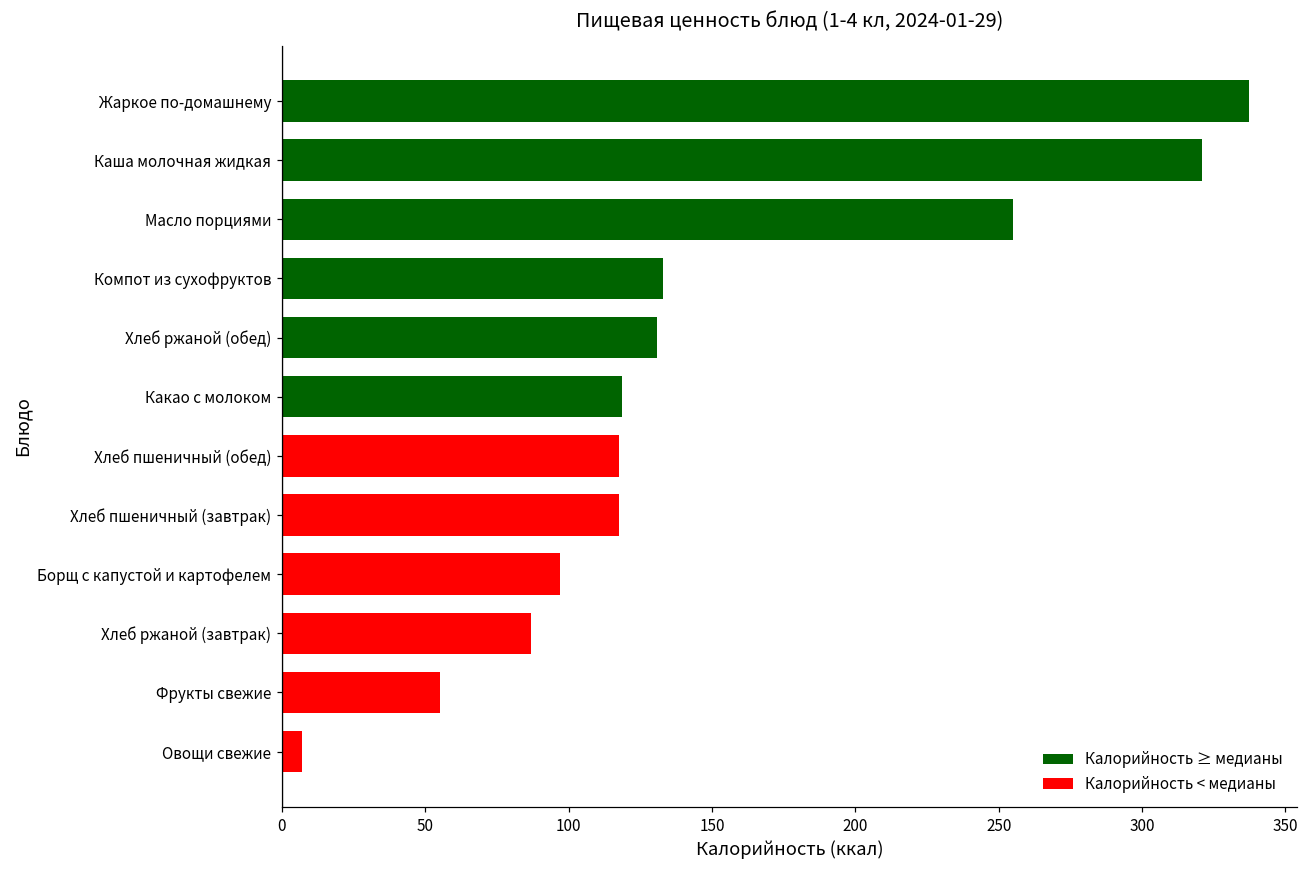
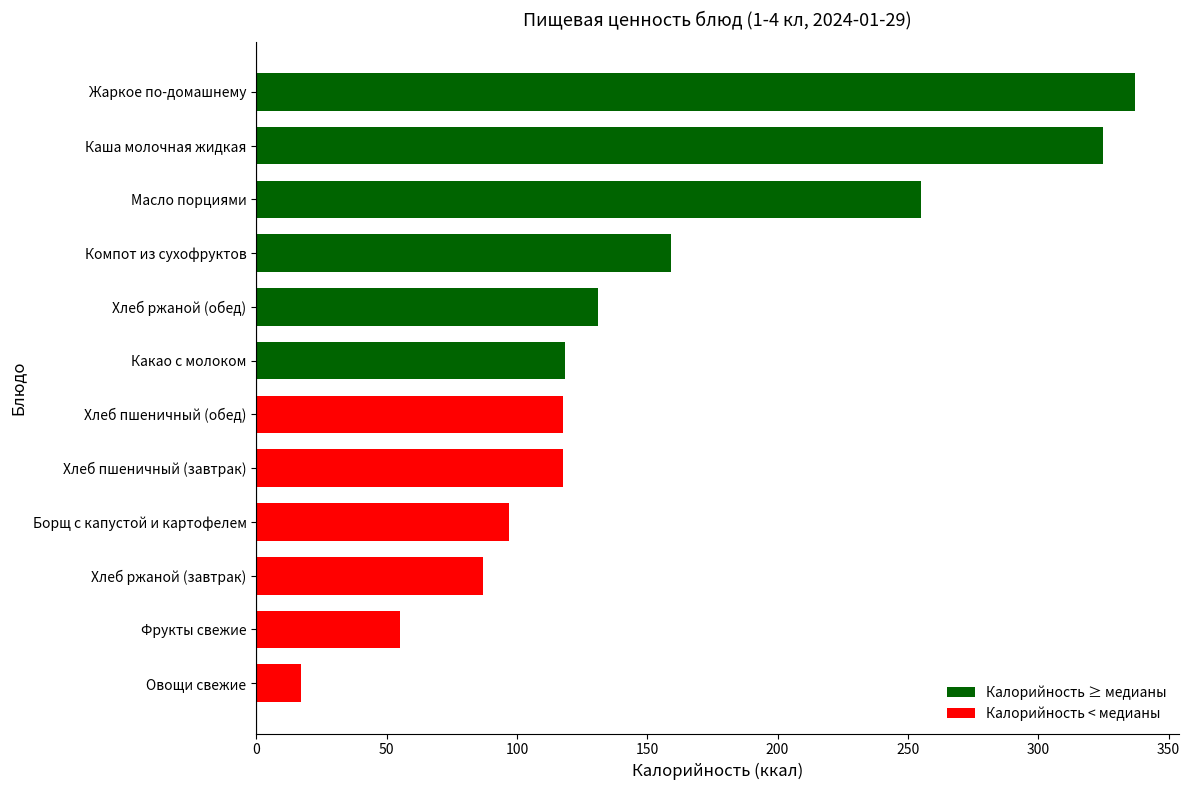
Каша молочная жидкая: 321 -> 325
Компот из сухофруктов: 133 -> 159
Овощи свежие: 7 -> 17
